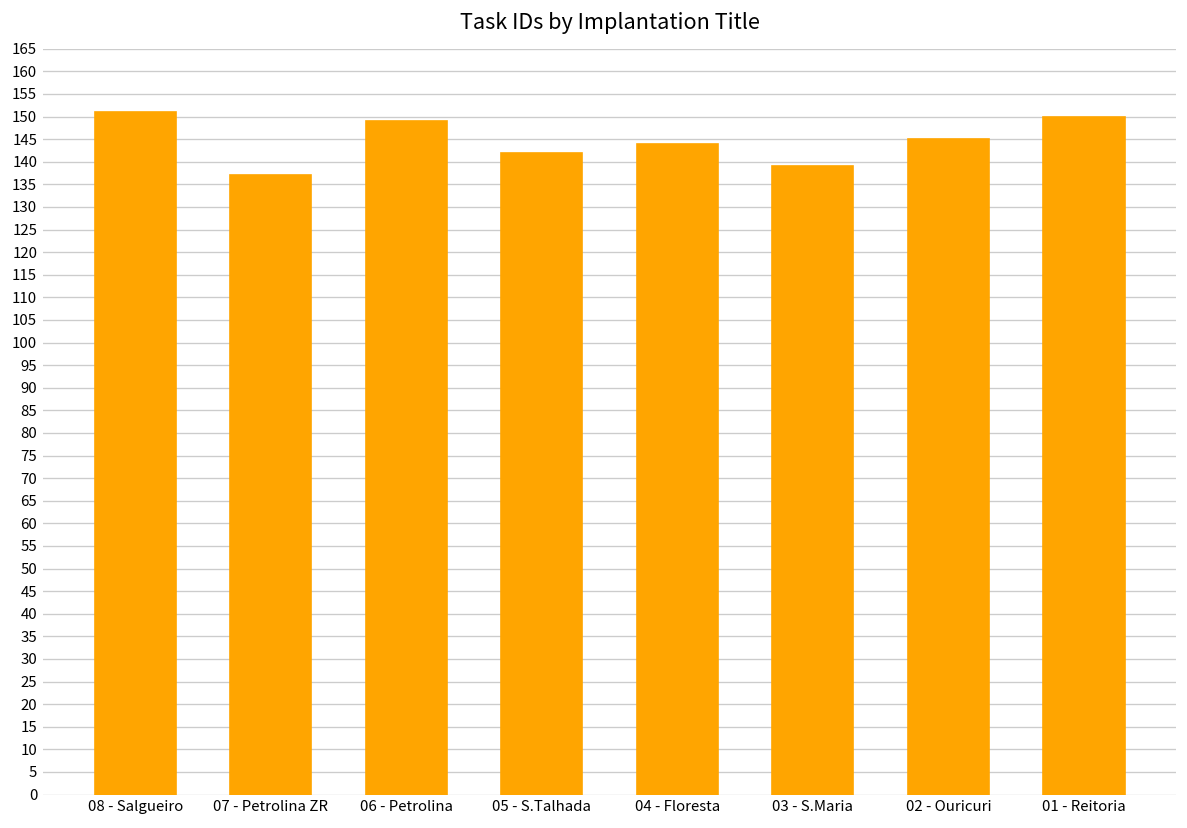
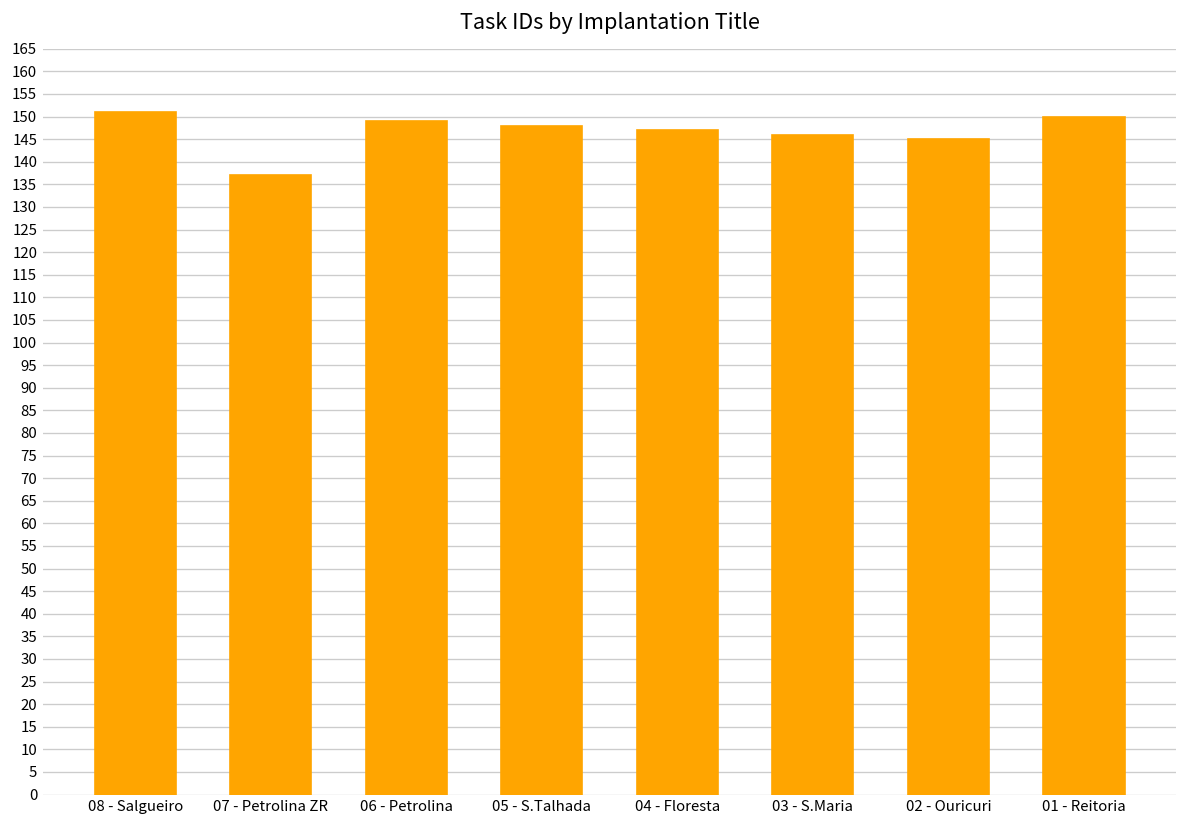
05 - S.Talhada: 142 -> 148
04 - Floresta: 144 -> 147
03 - S.Maria: 139 -> 146
